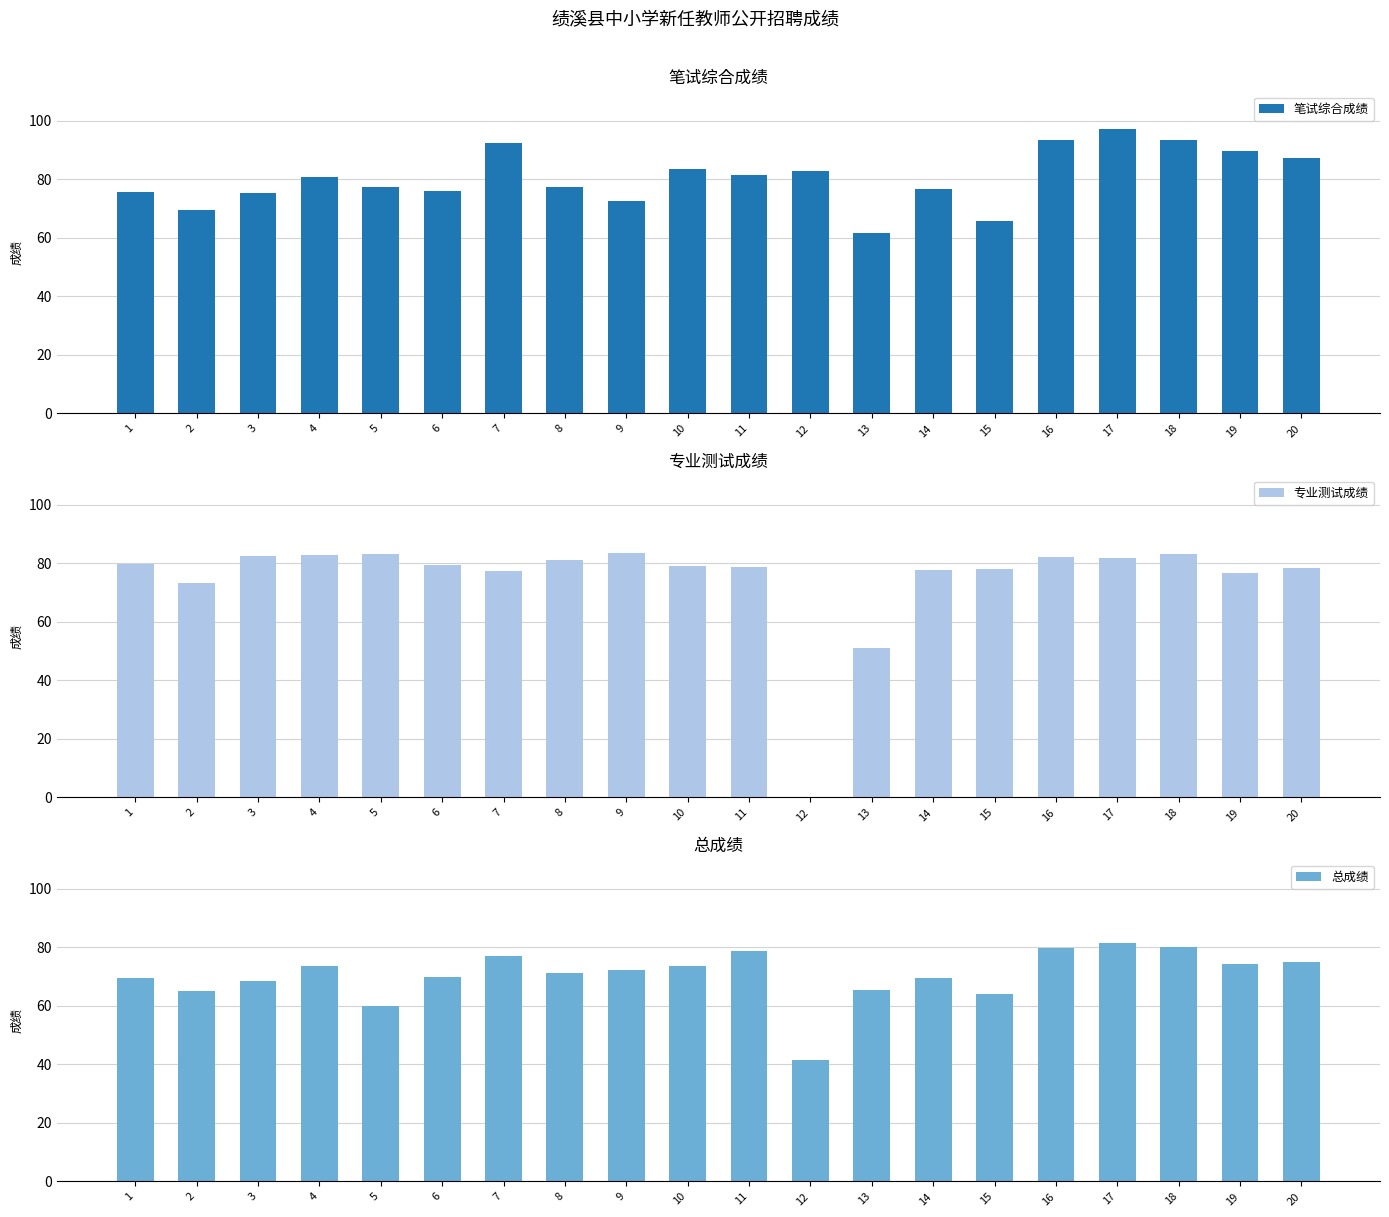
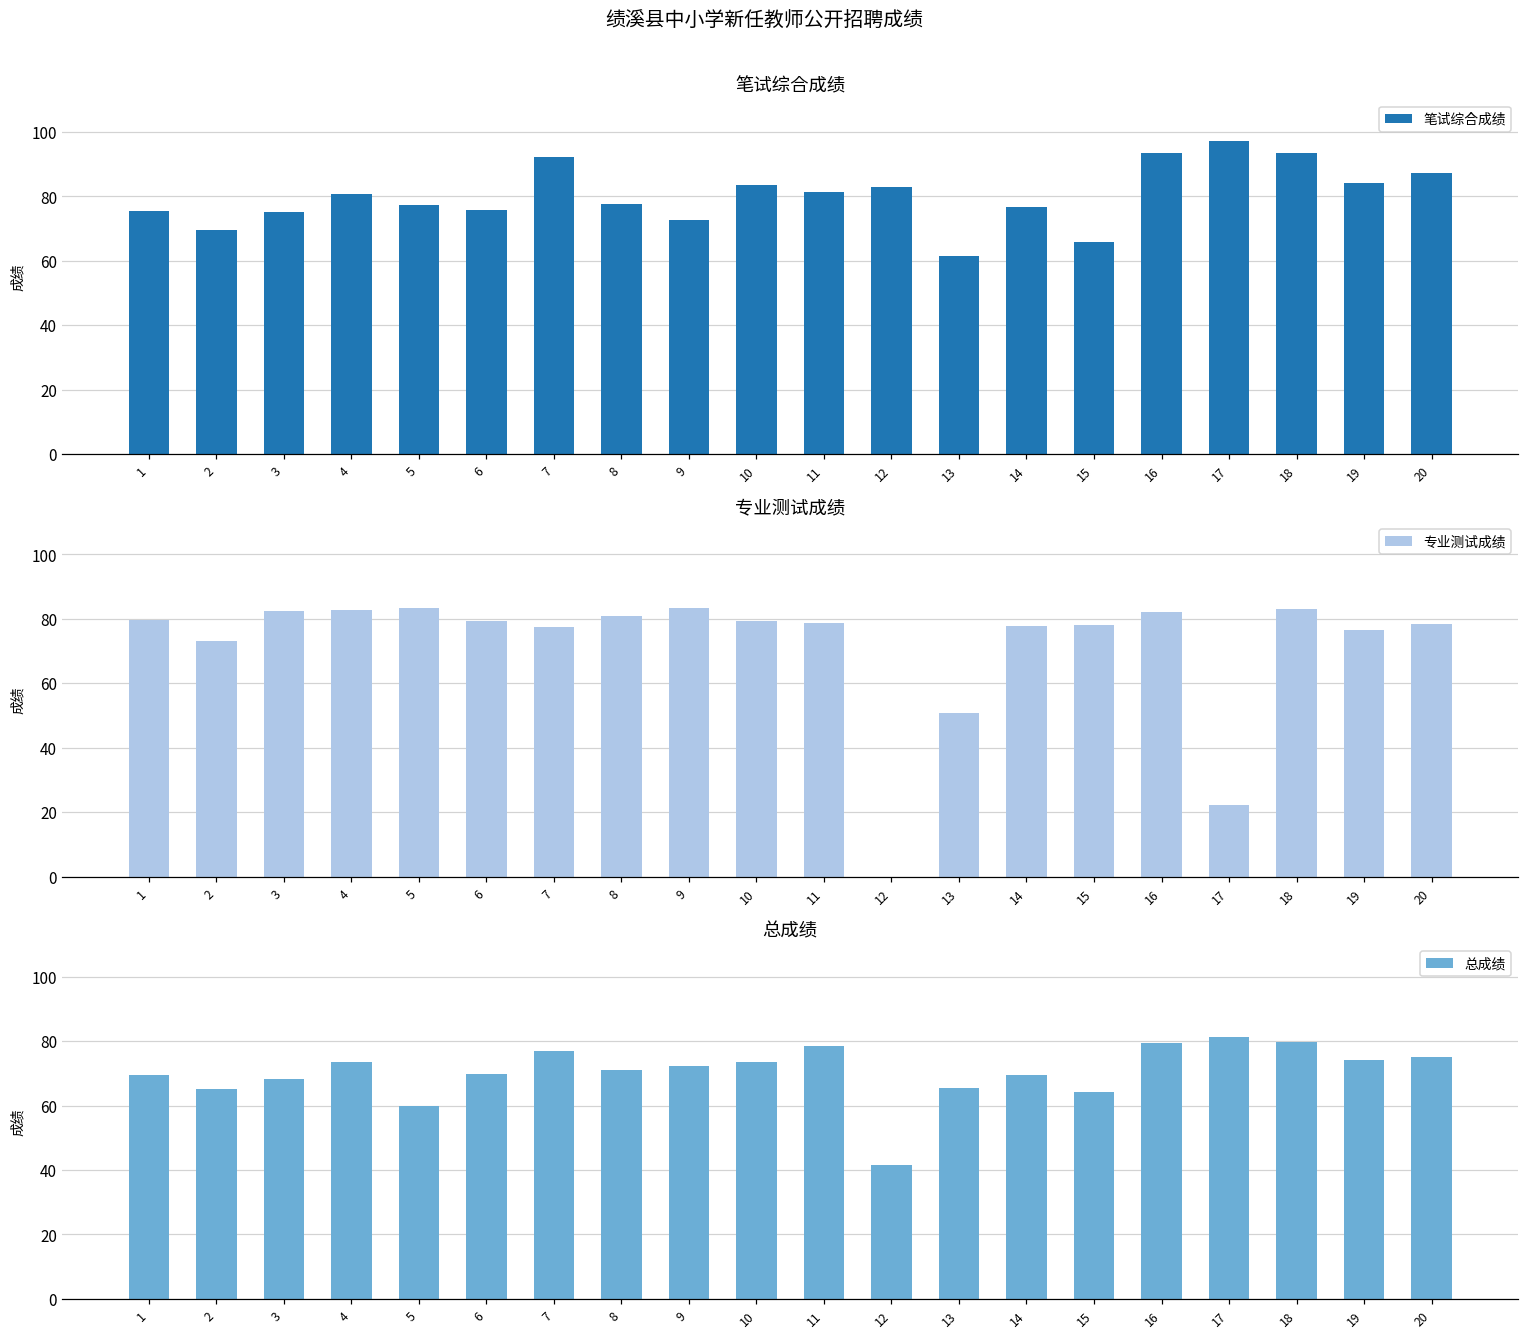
笔试综合成绩, 19: 90 -> 84
专业测试成绩, 17: 82 -> 22
